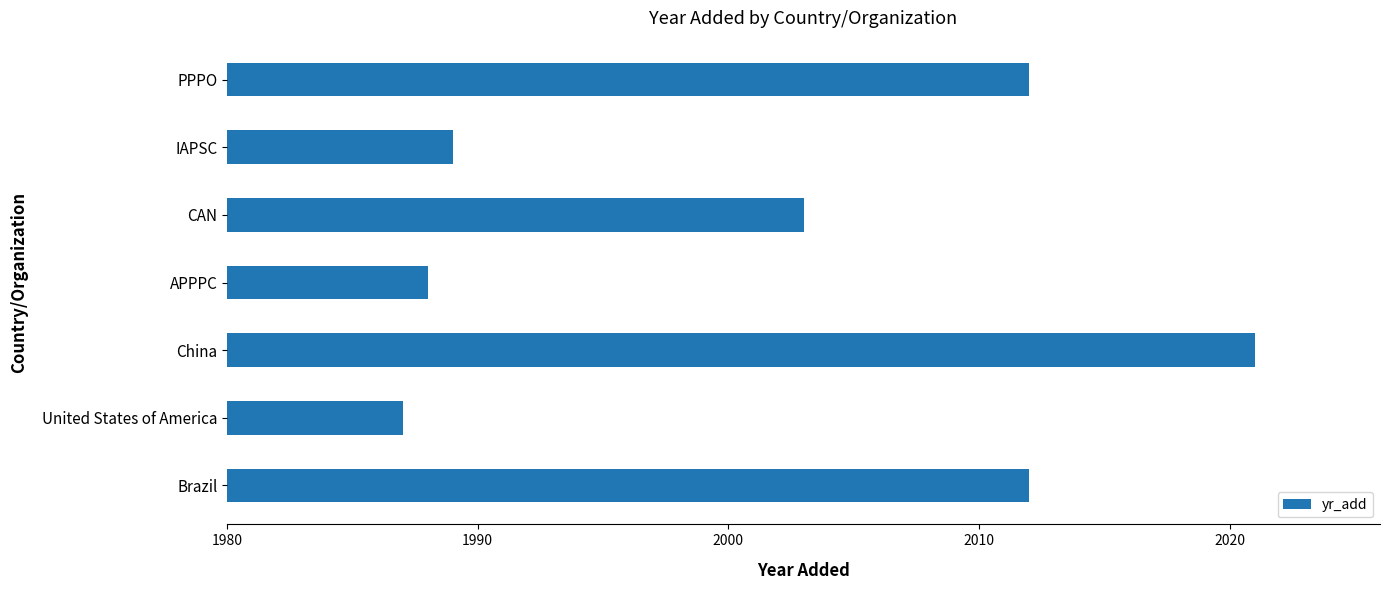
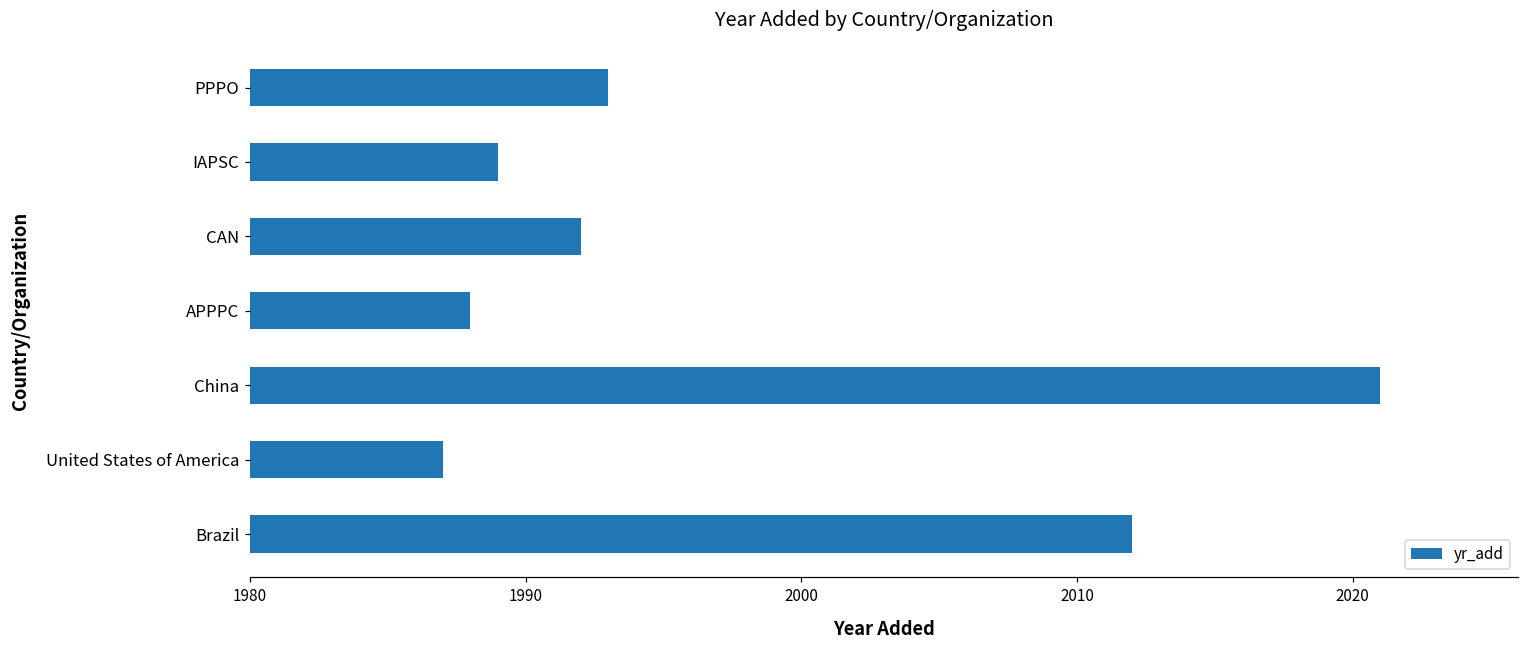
PPPO: 2012 -> 1993
CAN: 2003 -> 1992
